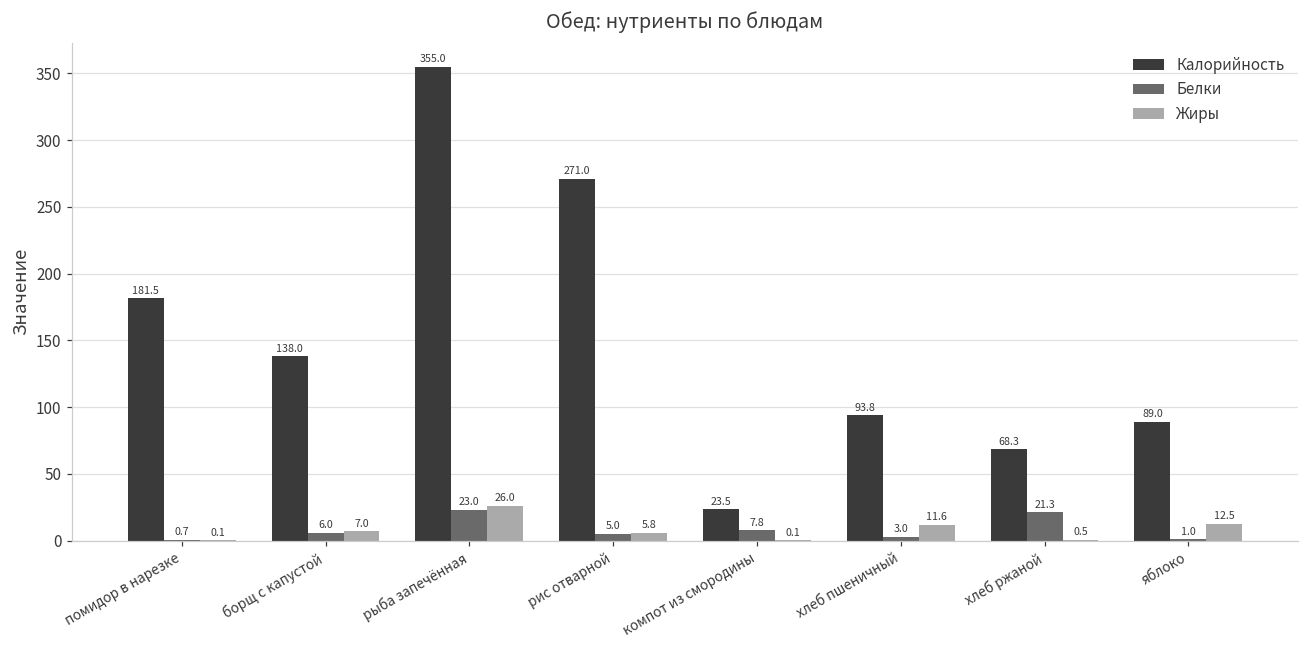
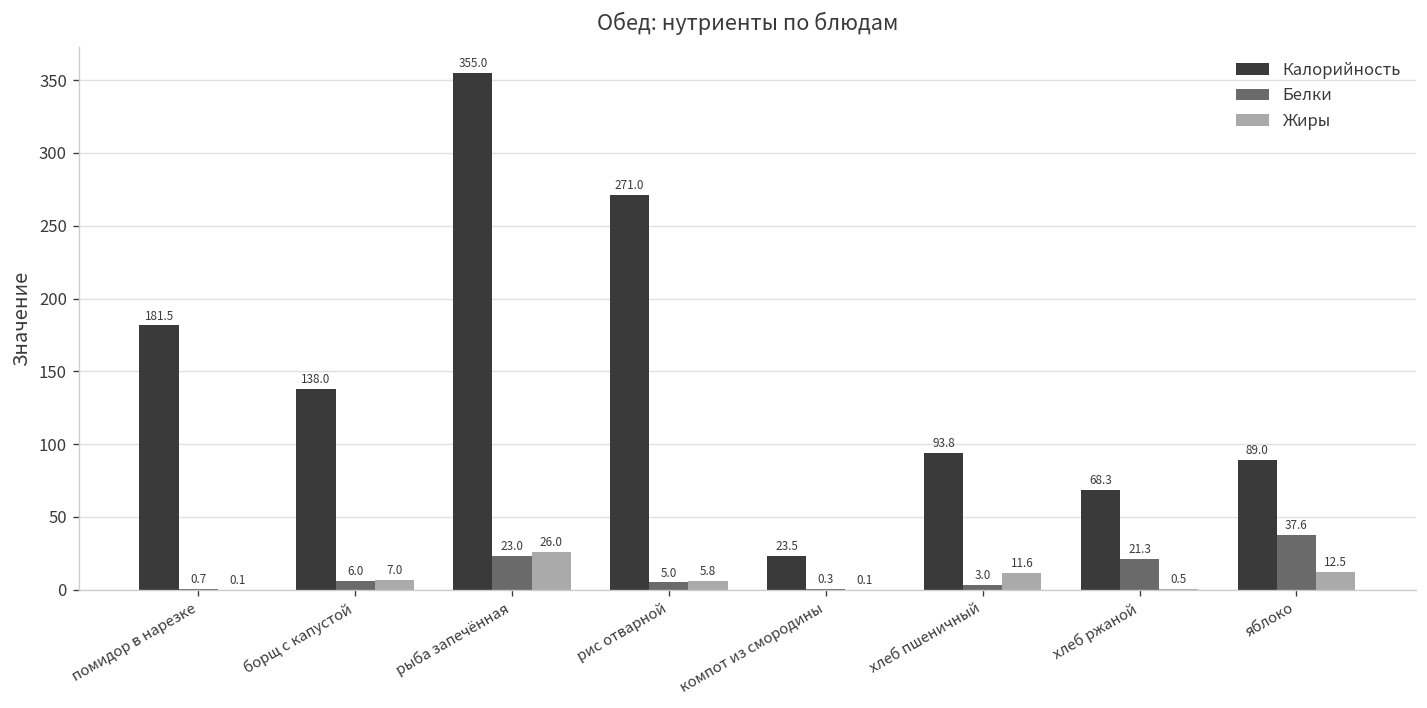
Белки, компот из смородины: 7.8 -> 0.3
Белки, яблоко: 1.0 -> 37.6
